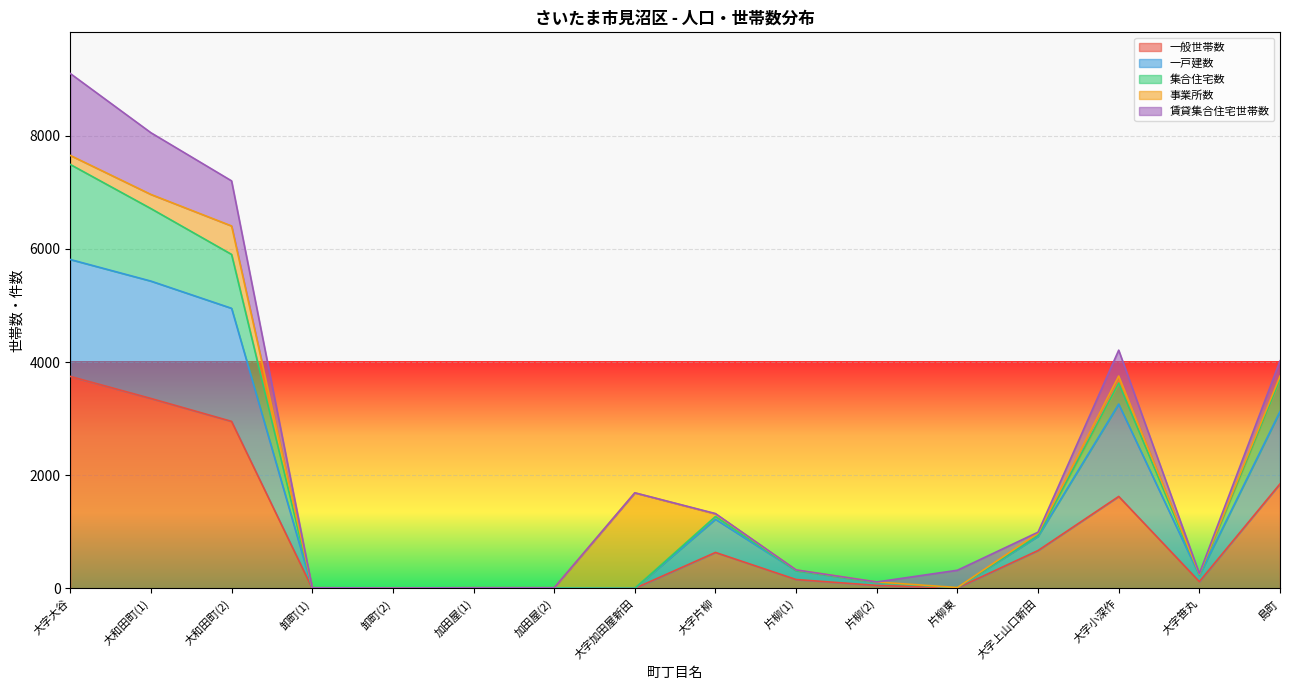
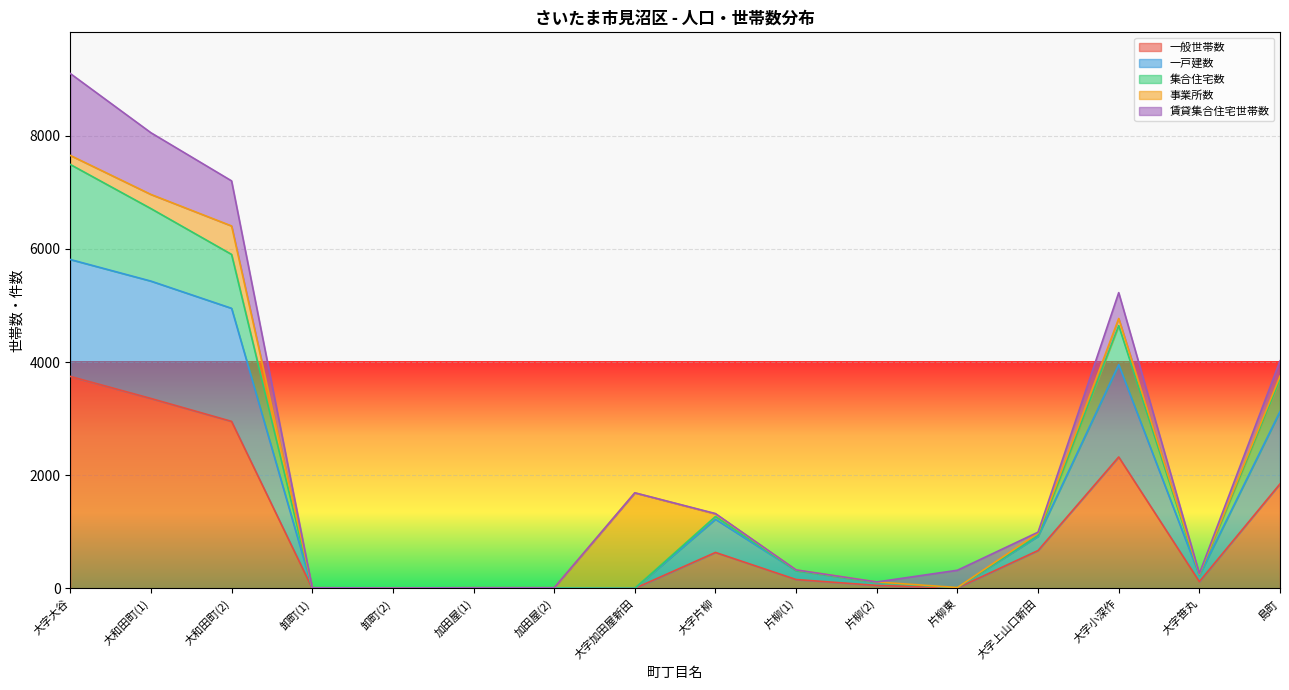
一般世帯数, 大字小深作: 1600 -> 2300
集合住宅数, 大字小深作: 400 -> 700
